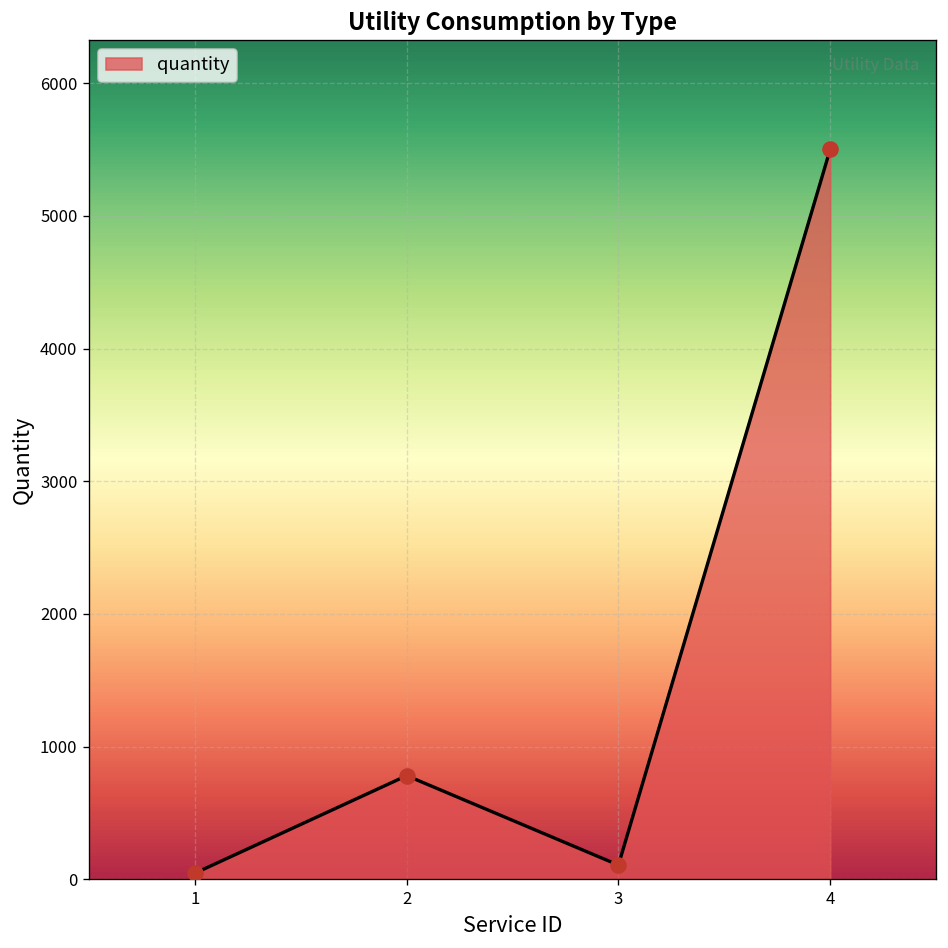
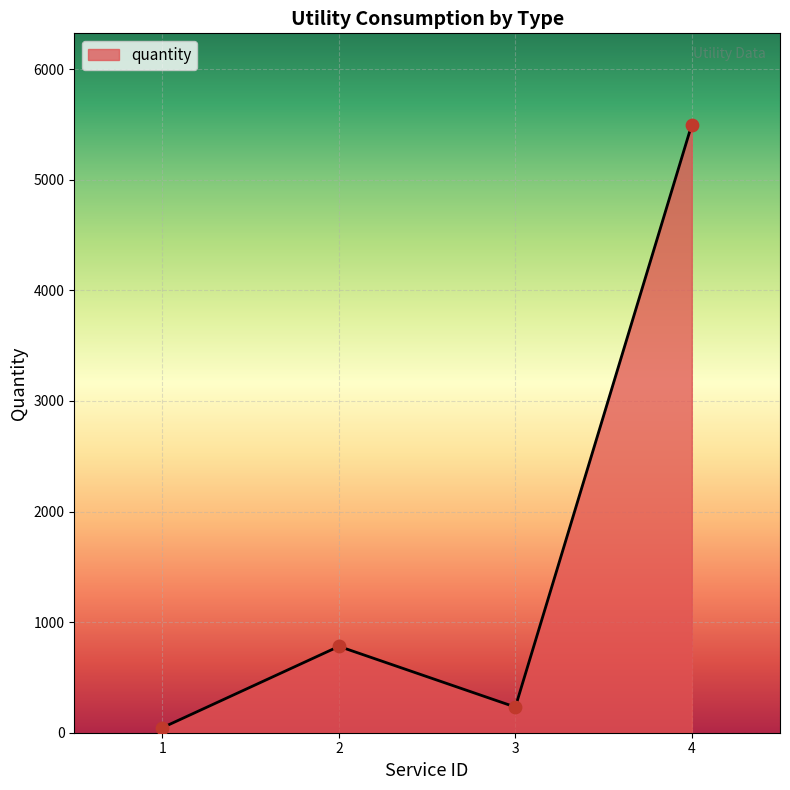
3: 110 -> 230
